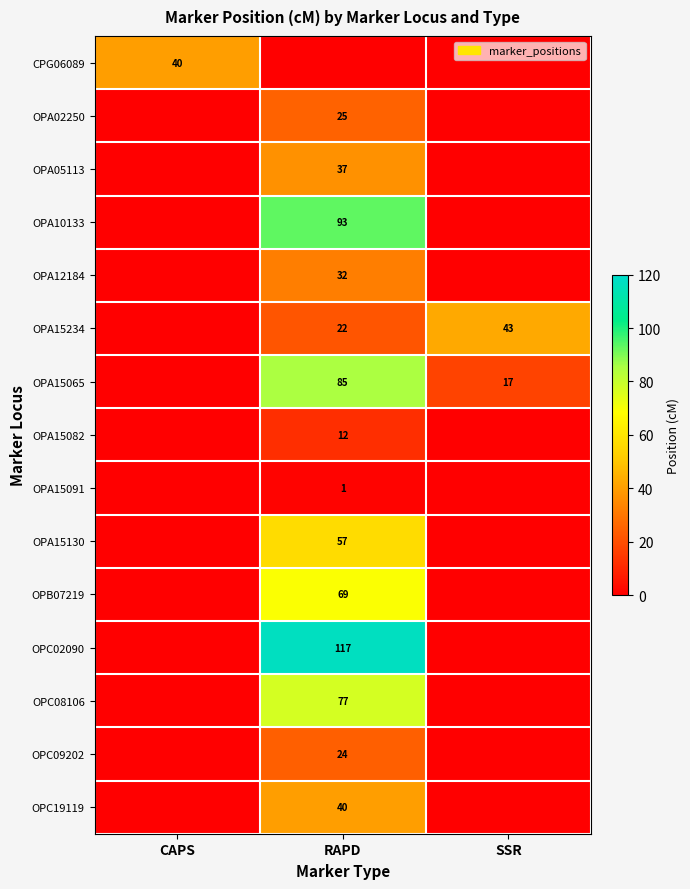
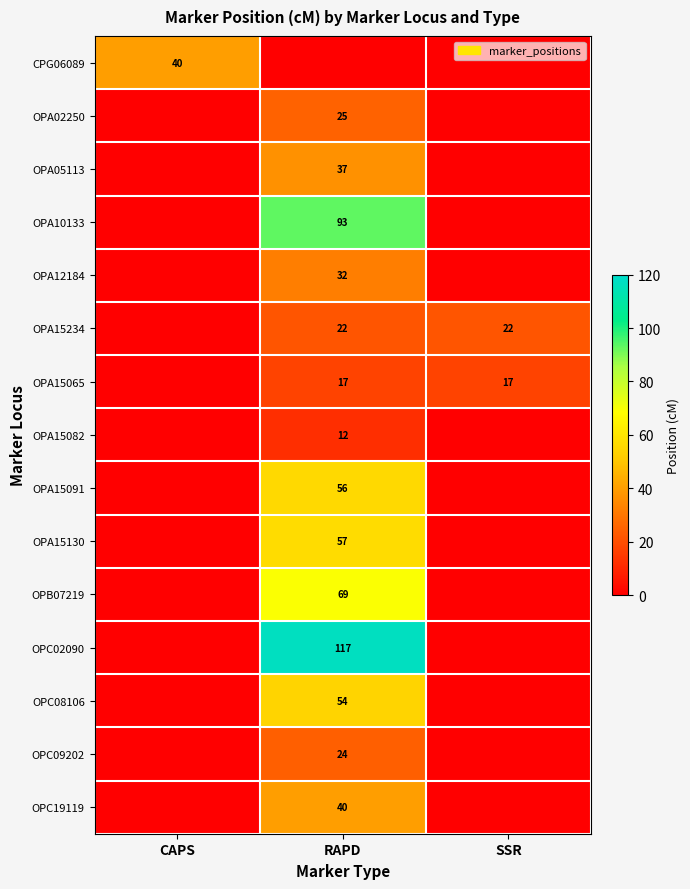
OPA15234, SSR: 43 -> 22
OPA15065, RAPD: 85 -> 17
OPA15091, RAPD: 1 -> 56
OPC08106, RAPD: 77 -> 54
